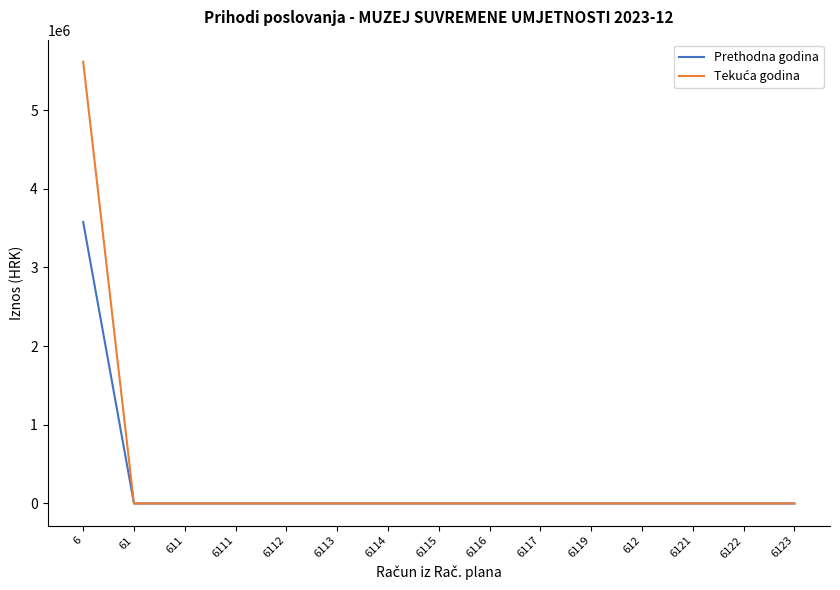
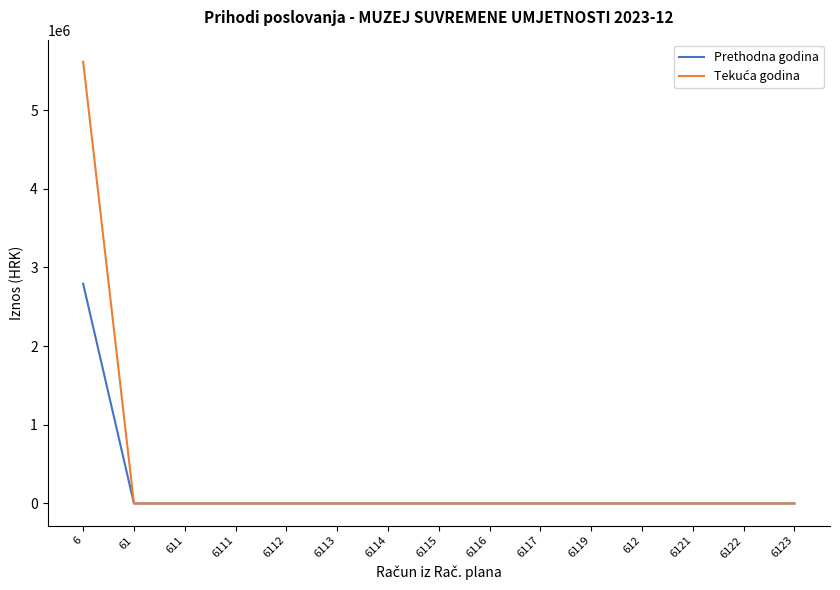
Prethodna godina, 6: 3600000 -> 2800000
